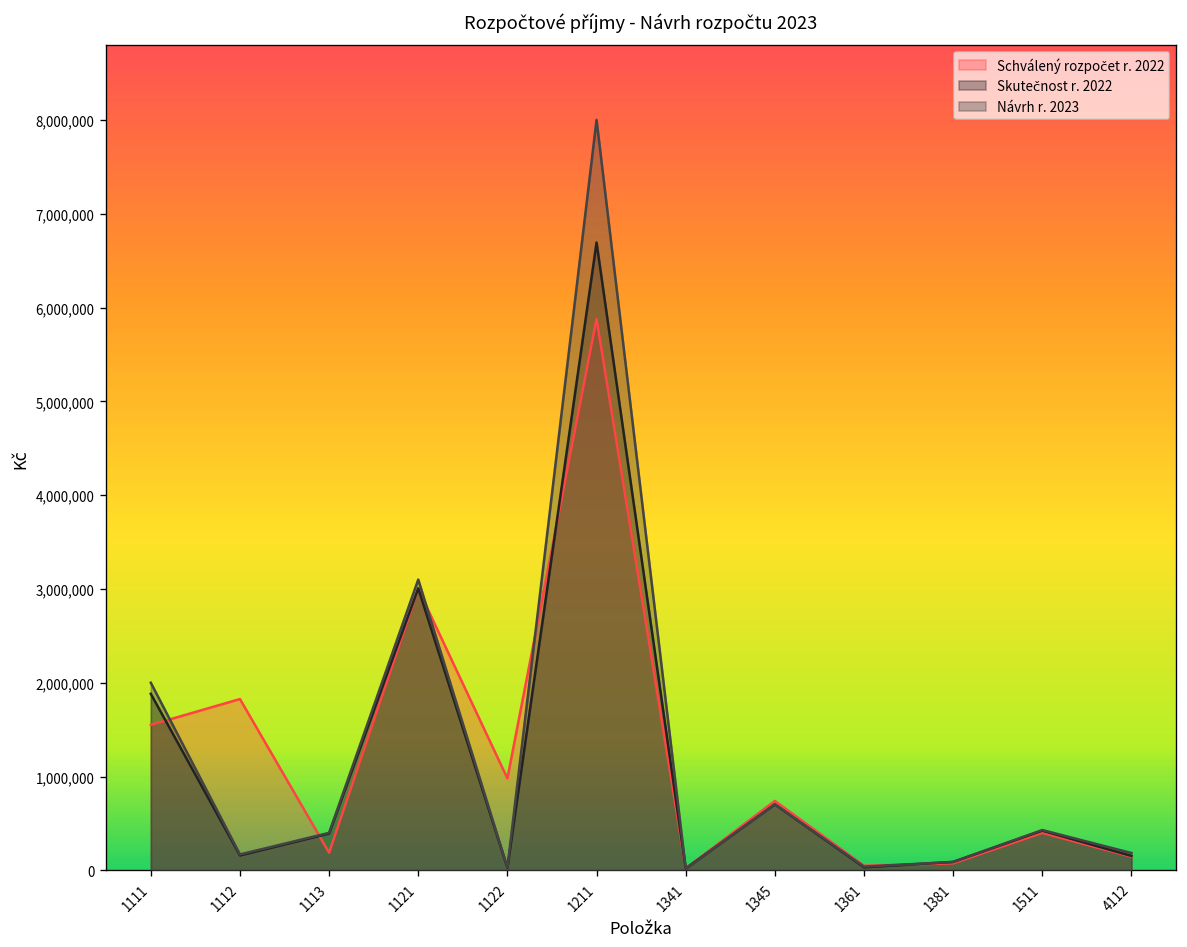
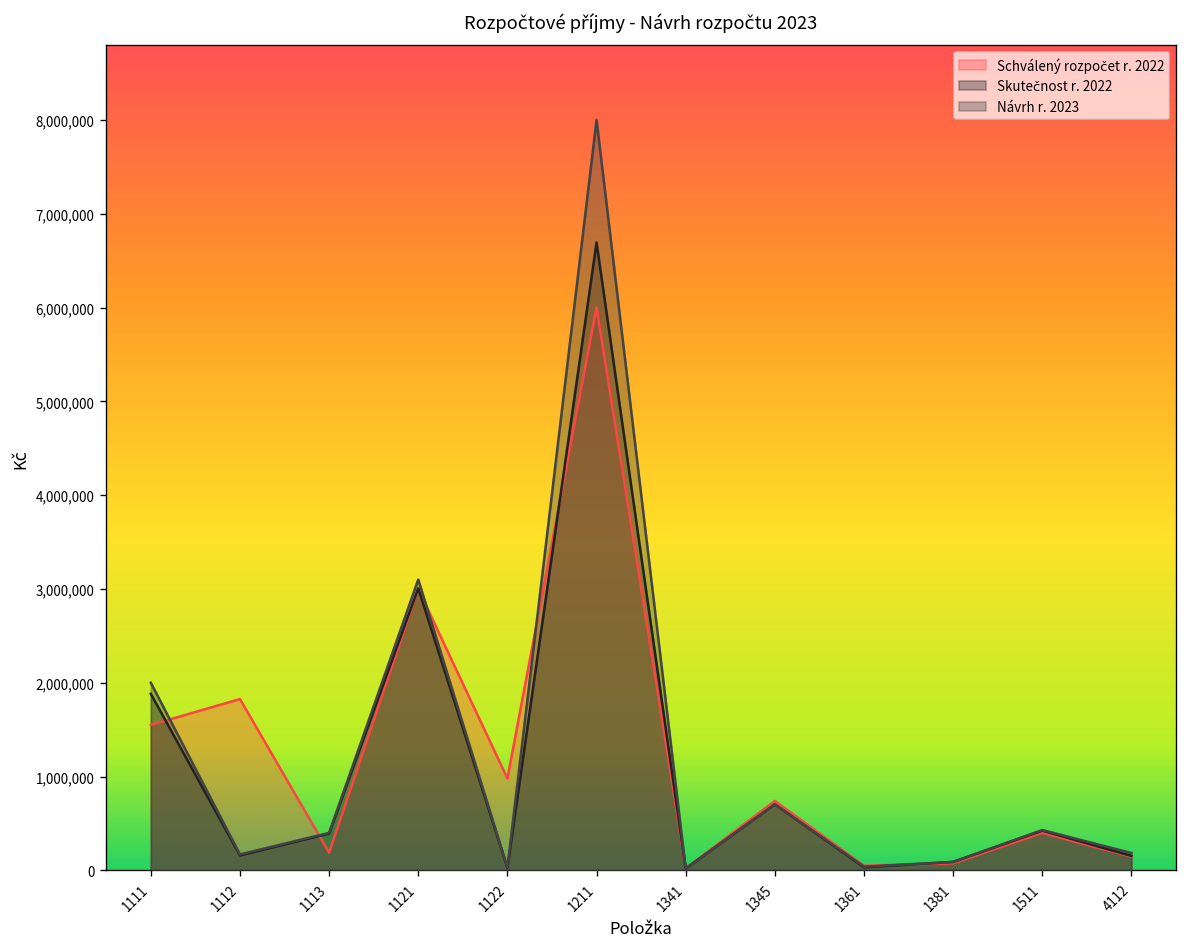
Schválený rozpočet r. 2022, 1211: 5,900,000 -> 6,000,000
